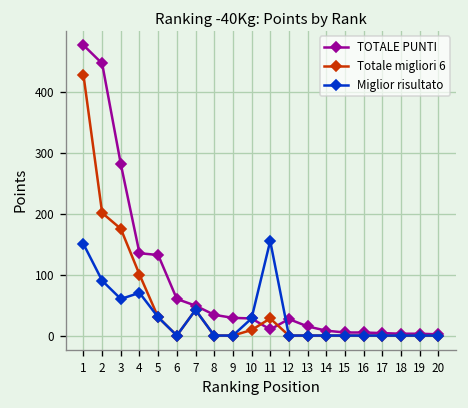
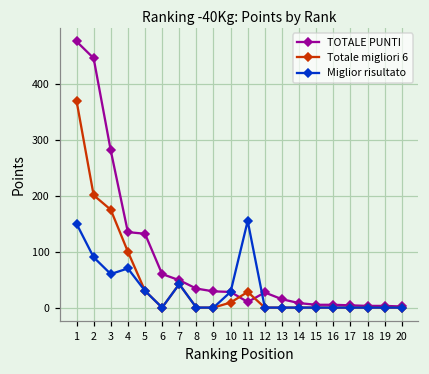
Totale migliori 6, 1: 430 -> 370
